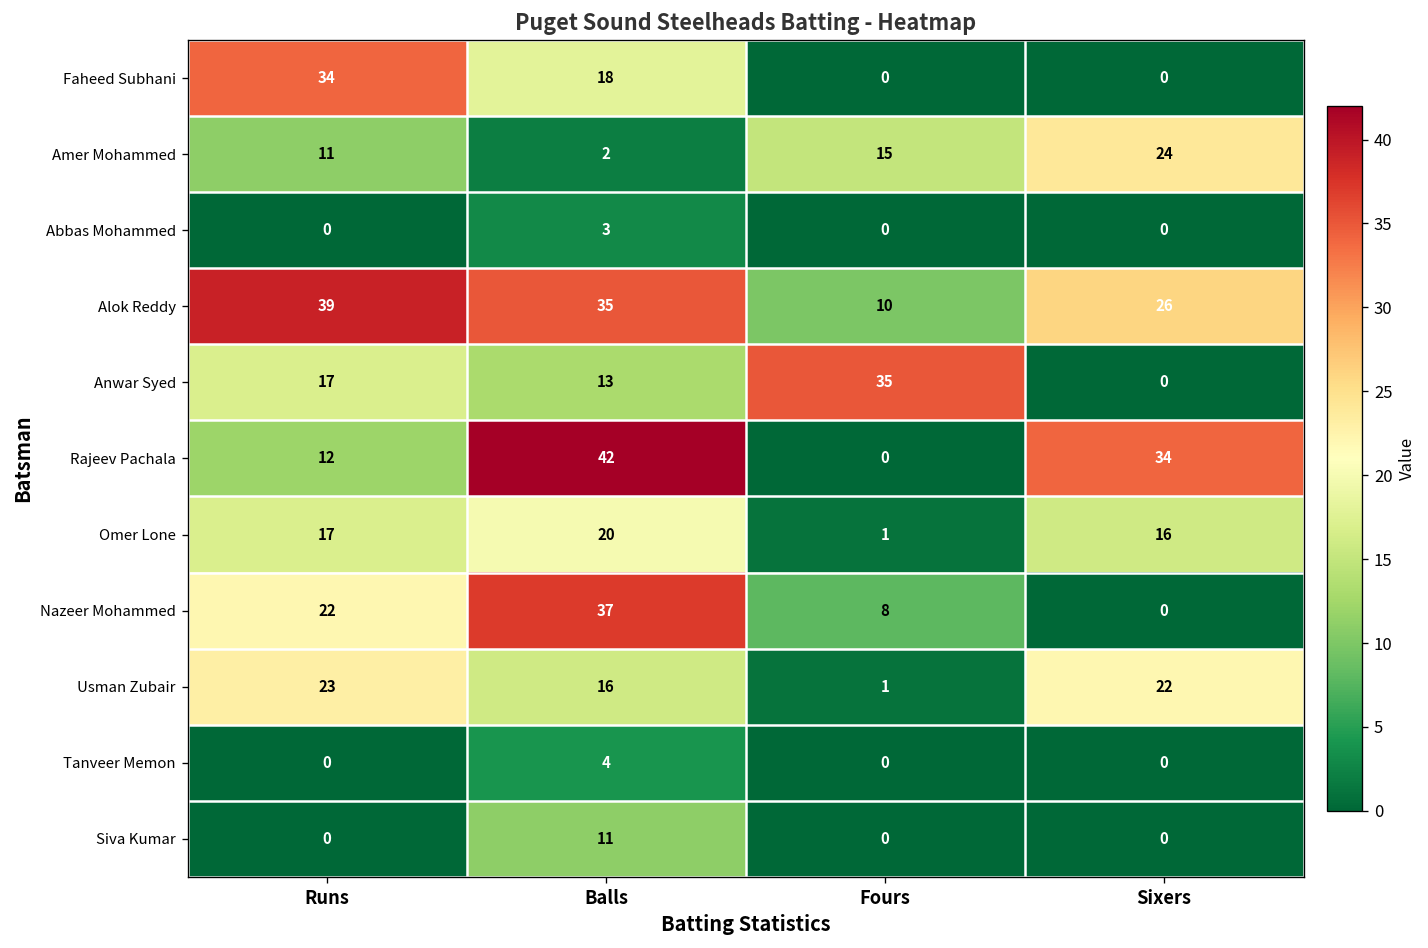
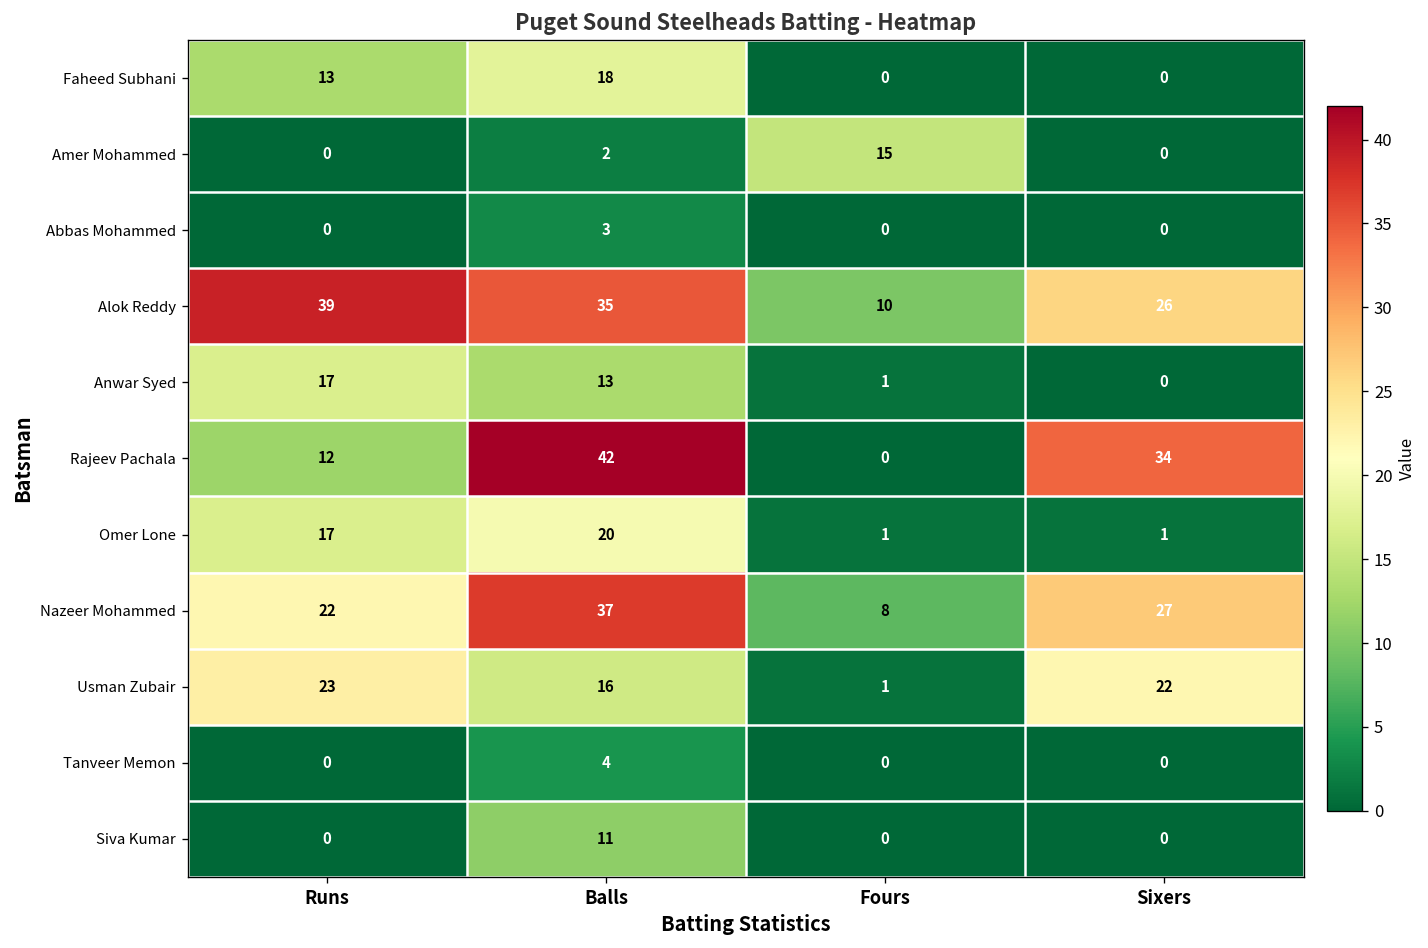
Faheed Subhani, Runs: 34 -> 13
Amer Mohammed, Runs: 11 -> 0
Amer Mohammed, Sixers: 24 -> 0
Anwar Syed, Fours: 35 -> 1
Omer Lone, Sixers: 16 -> 1
Nazeer Mohammed, Sixers: 0 -> 27
